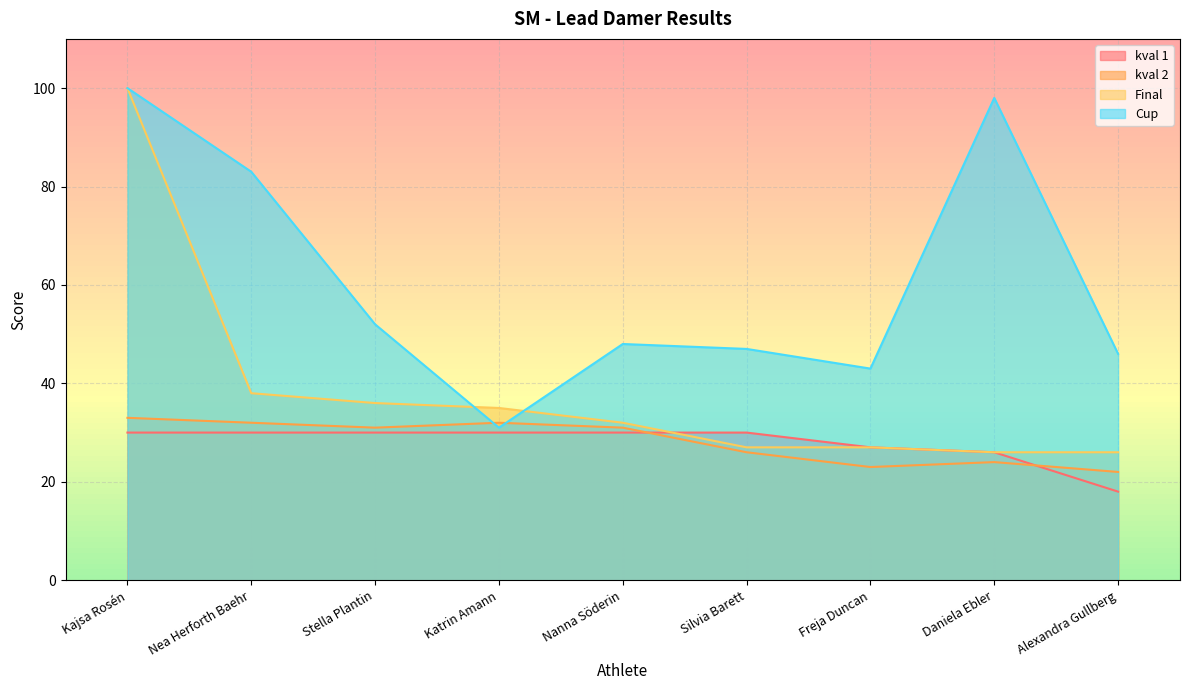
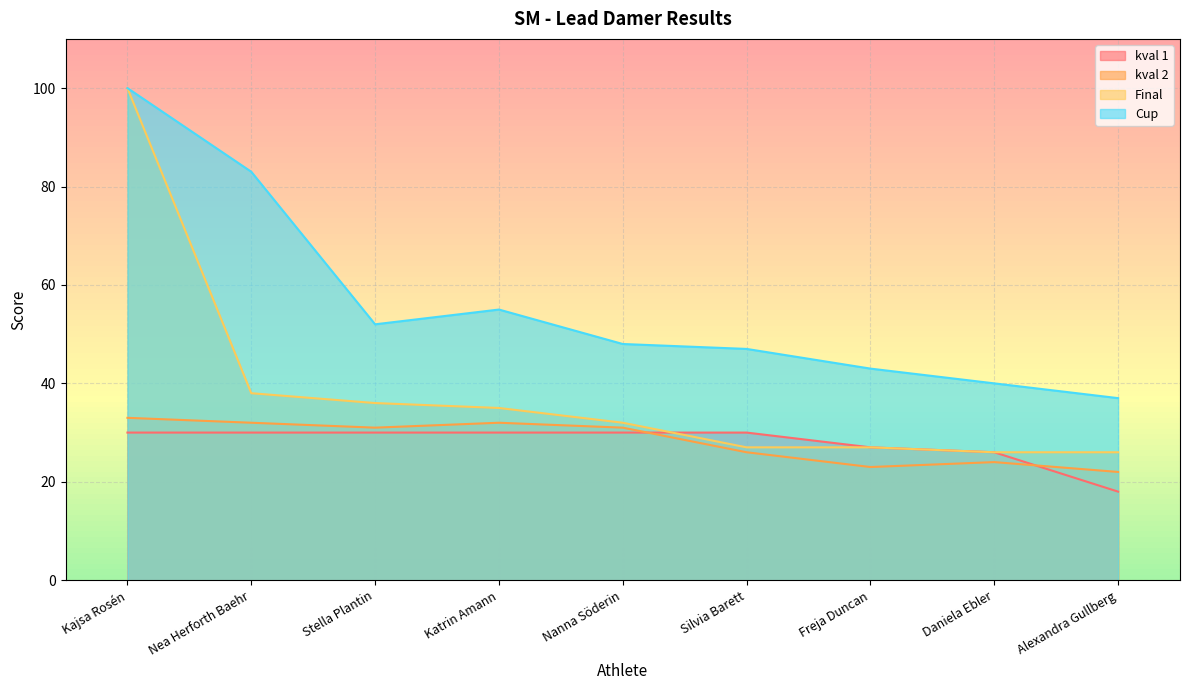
Cup, Katrin Amann: 31 -> 55
Cup, Daniela Ebler: 98 -> 40
Cup, Alexandra Gullberg: 46 -> 37
